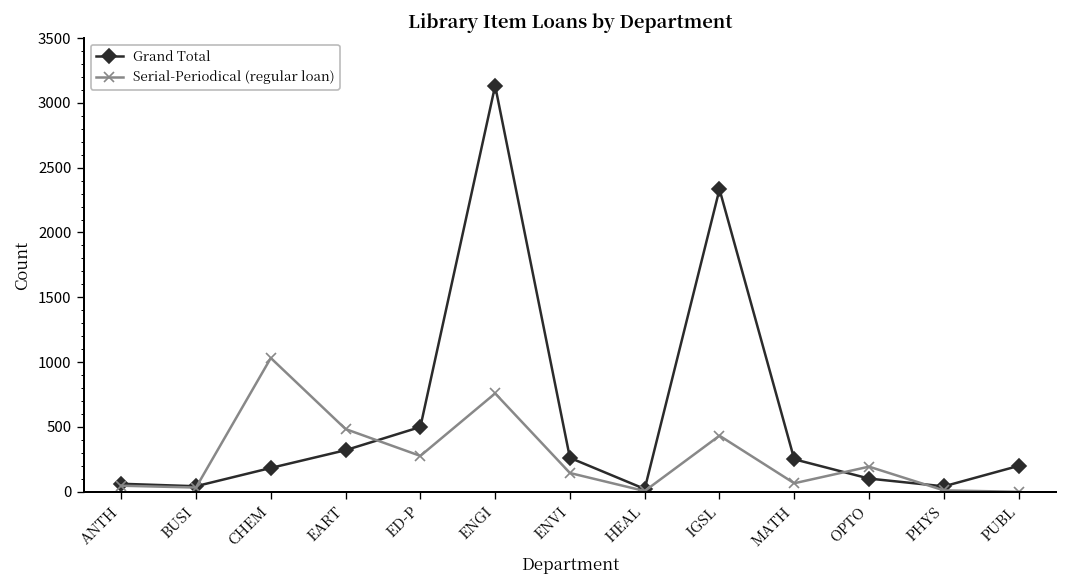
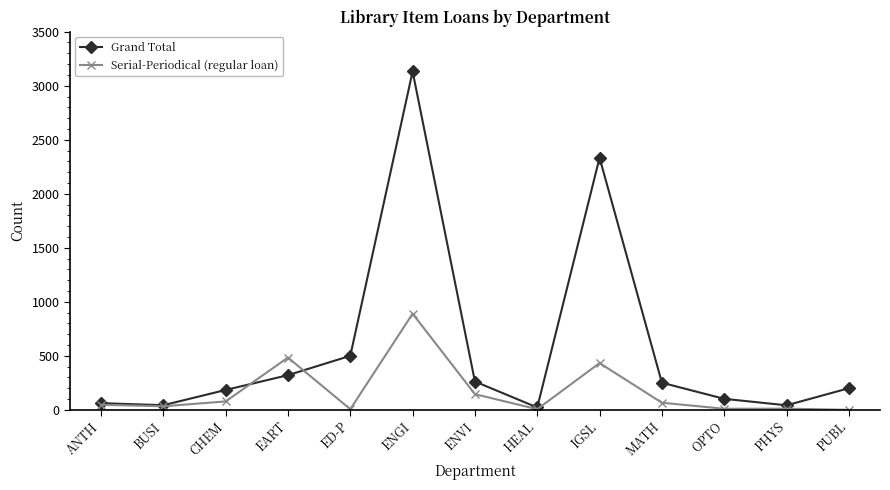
Serial-Periodical (regular loan), CHEM: 1030 -> 80
Serial-Periodical (regular loan), ED-P: 280 -> 10
Serial-Periodical (regular loan), ENGI: 760 -> 890
Serial-Periodical (regular loan), OPTO: 190 -> 10
